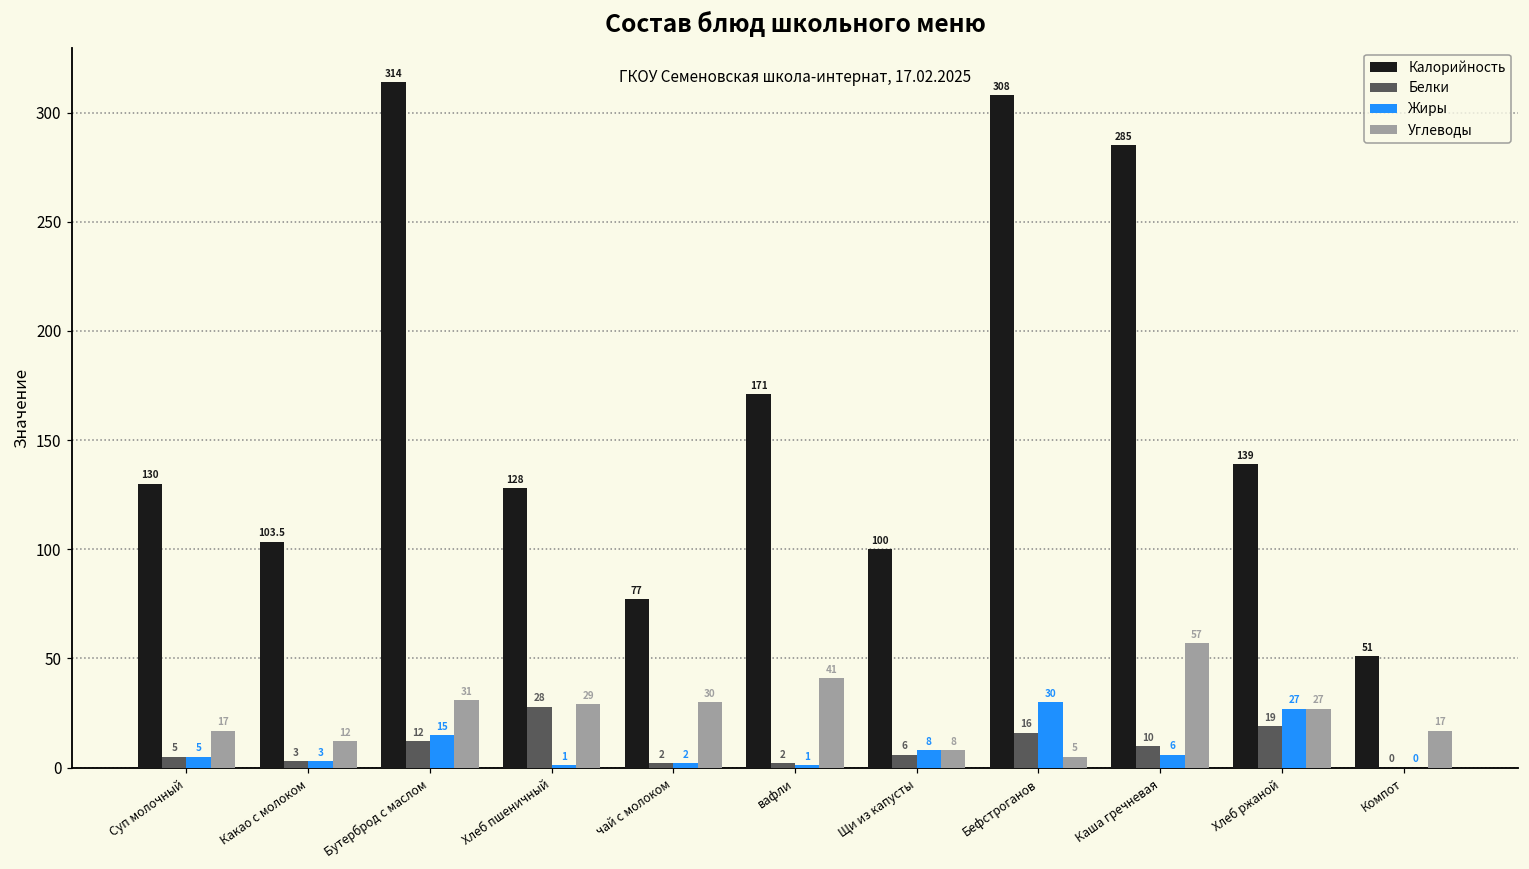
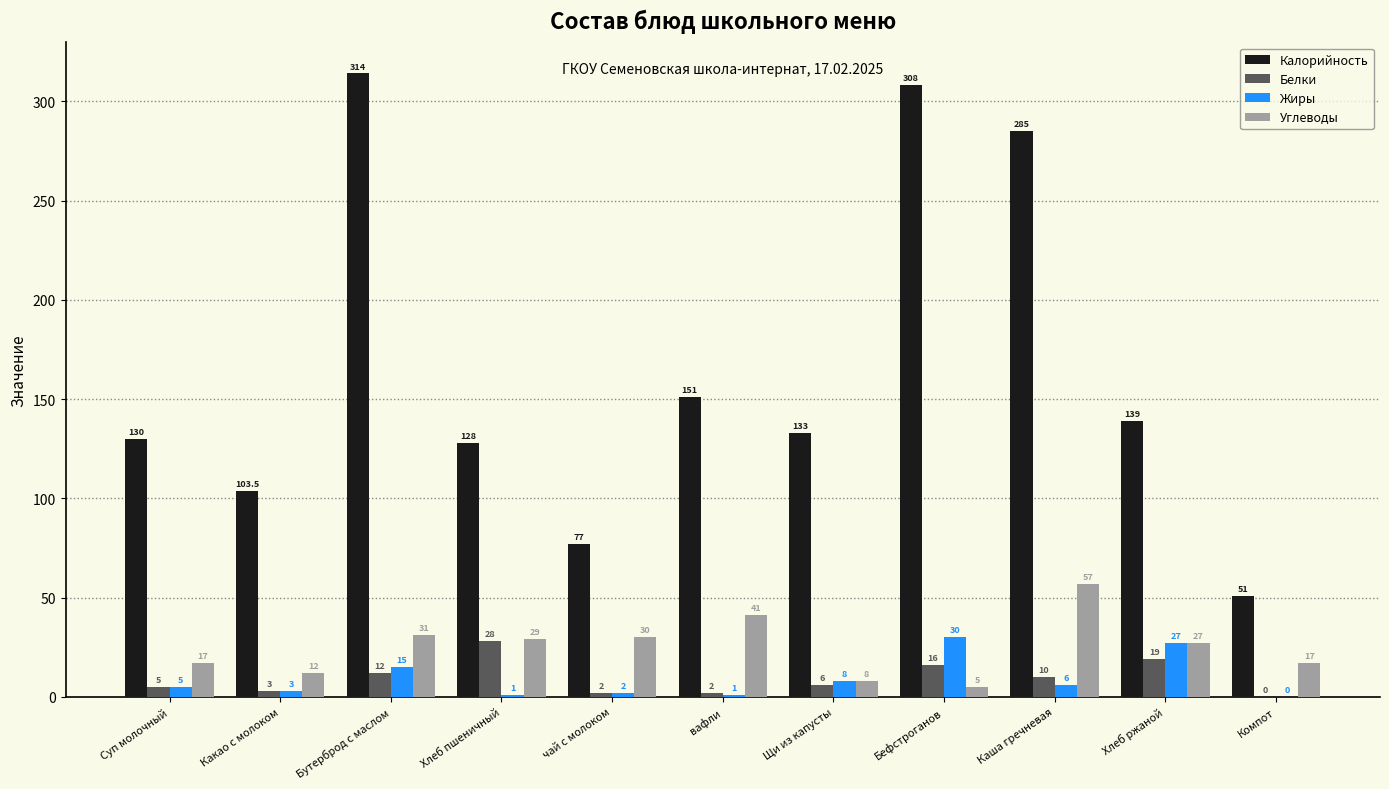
Калорийность, вафли: 171 -> 151
Калорийность, Щи из капусты: 100 -> 133
